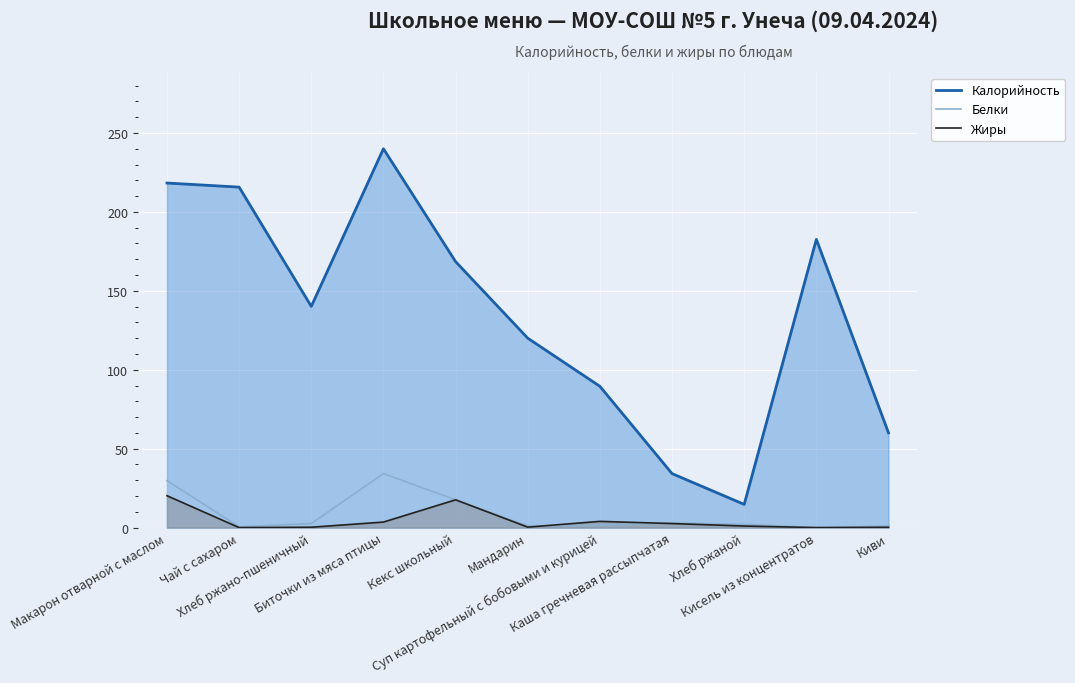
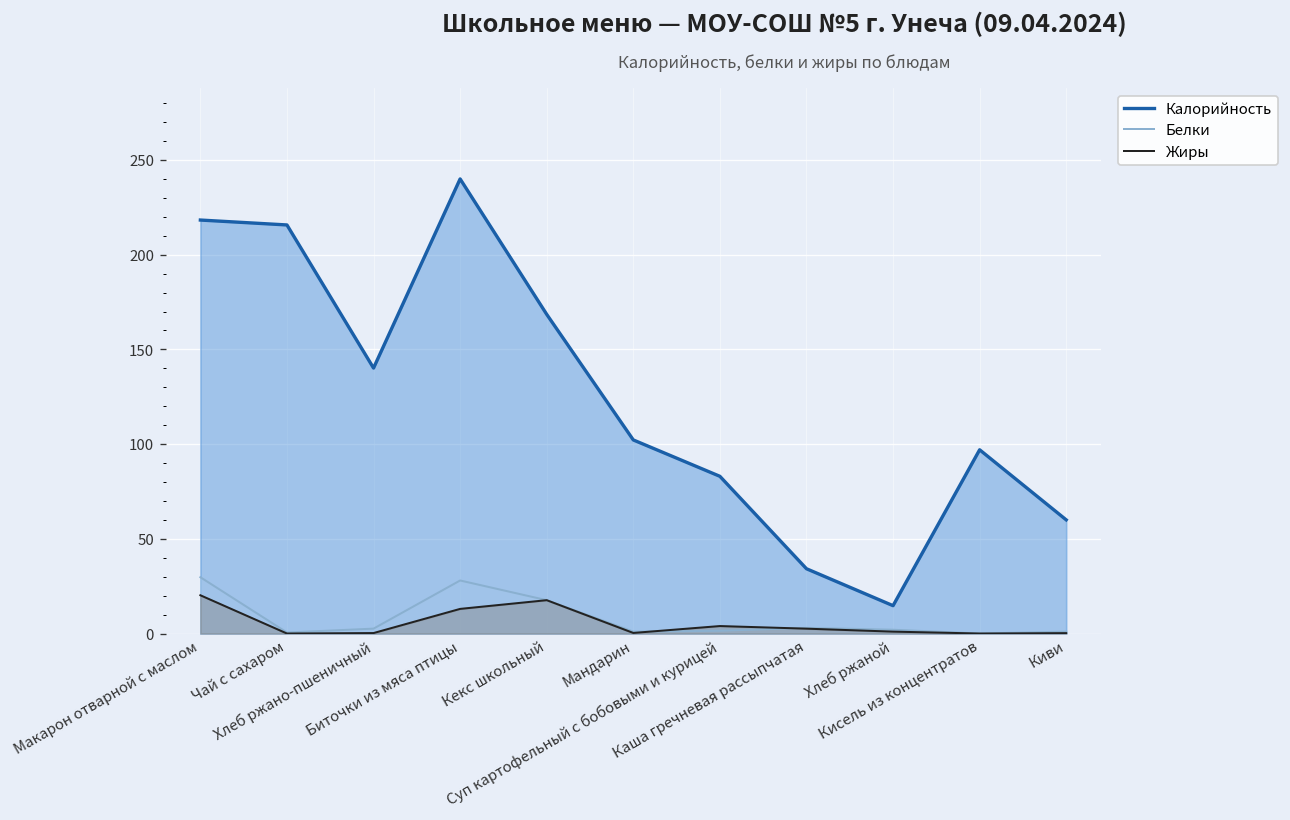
Белки, Биточки из мяса птицы: 34 -> 28
Жиры, Биточки из мяса птицы: 4 -> 13
Калорийность, Мандарин: 120 -> 102
Калорийность, Суп картофельный с бобовыми и курицей: 90 -> 83
Калорийность, Кисель из концентратов: 183 -> 97
